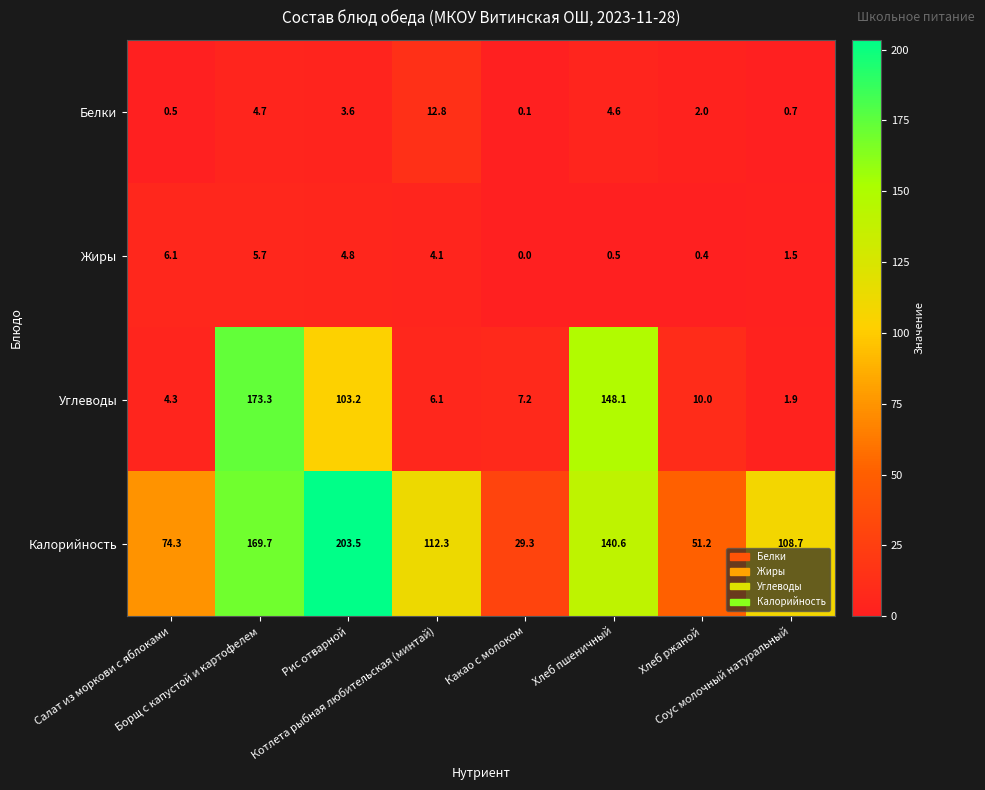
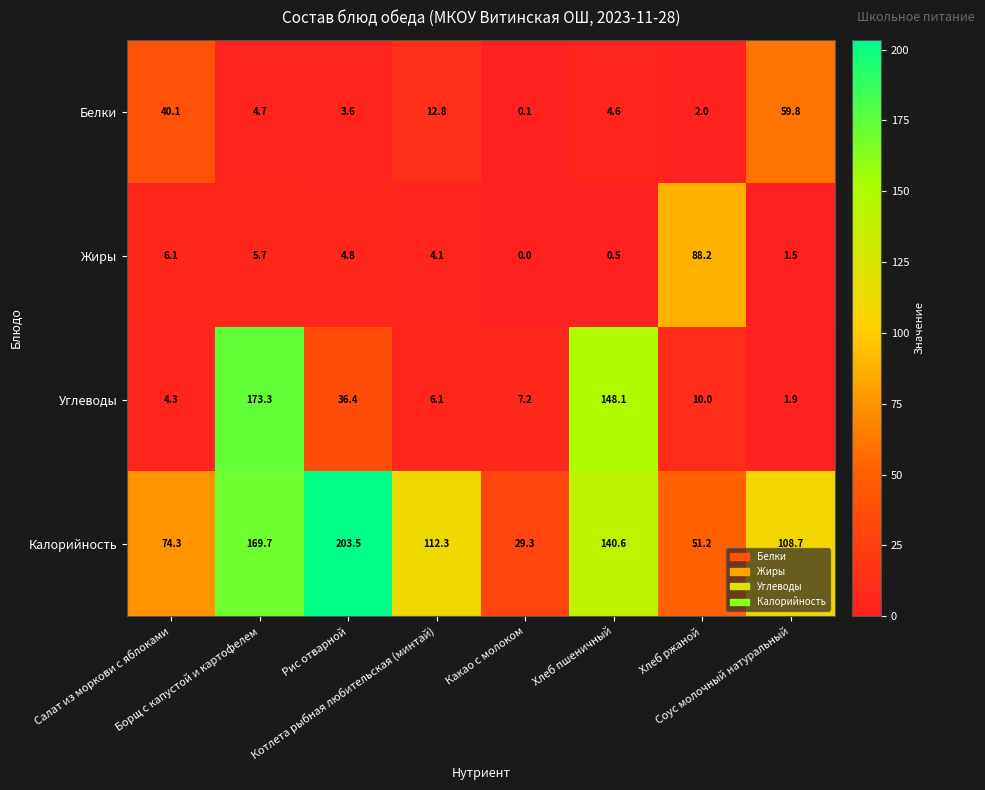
Белки, Салат из моркови с яблоками: 0.5 -> 40.1
Белки, Соус молочный натуральный: 0.7 -> 59.8
Жиры, Хлеб ржаной: 0.4 -> 88.2
Углеводы, Рис отварной: 103.2 -> 36.4
